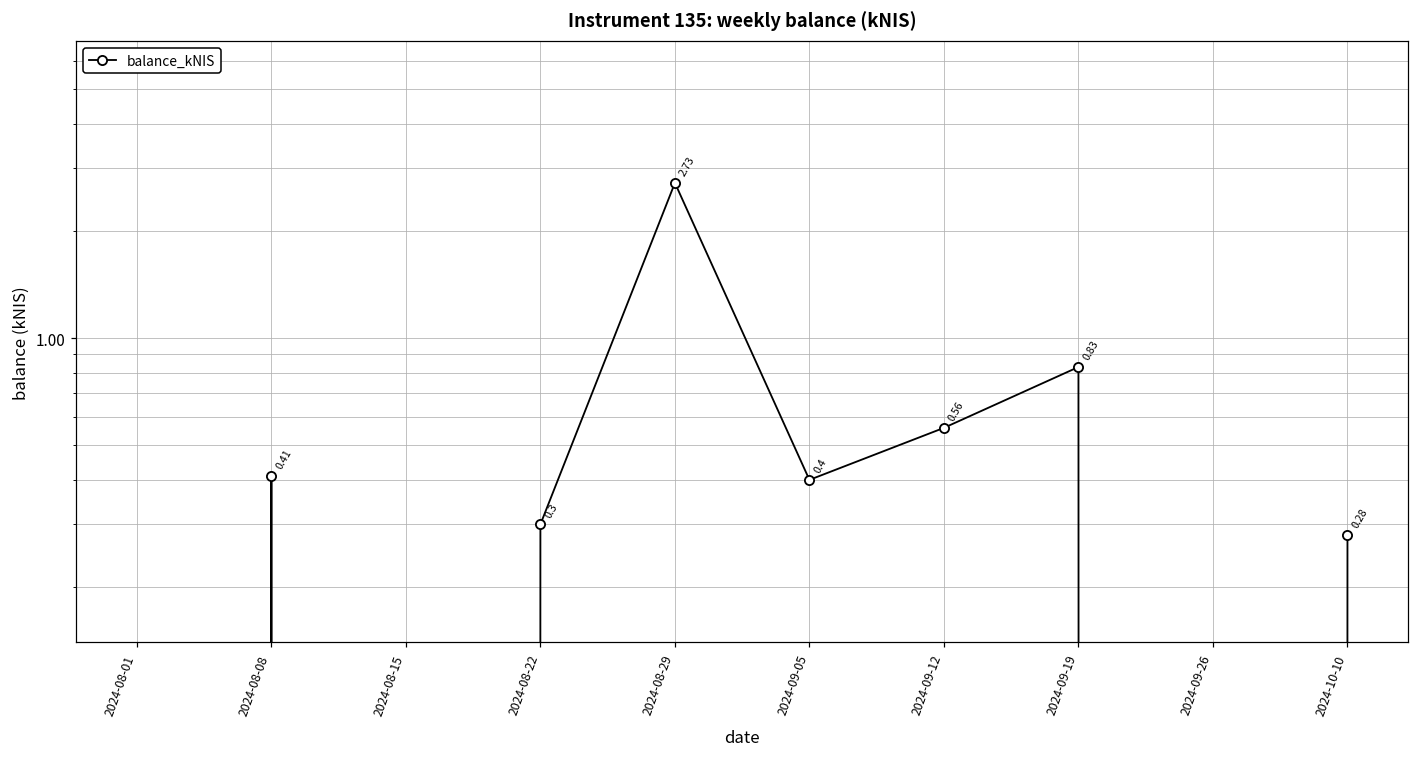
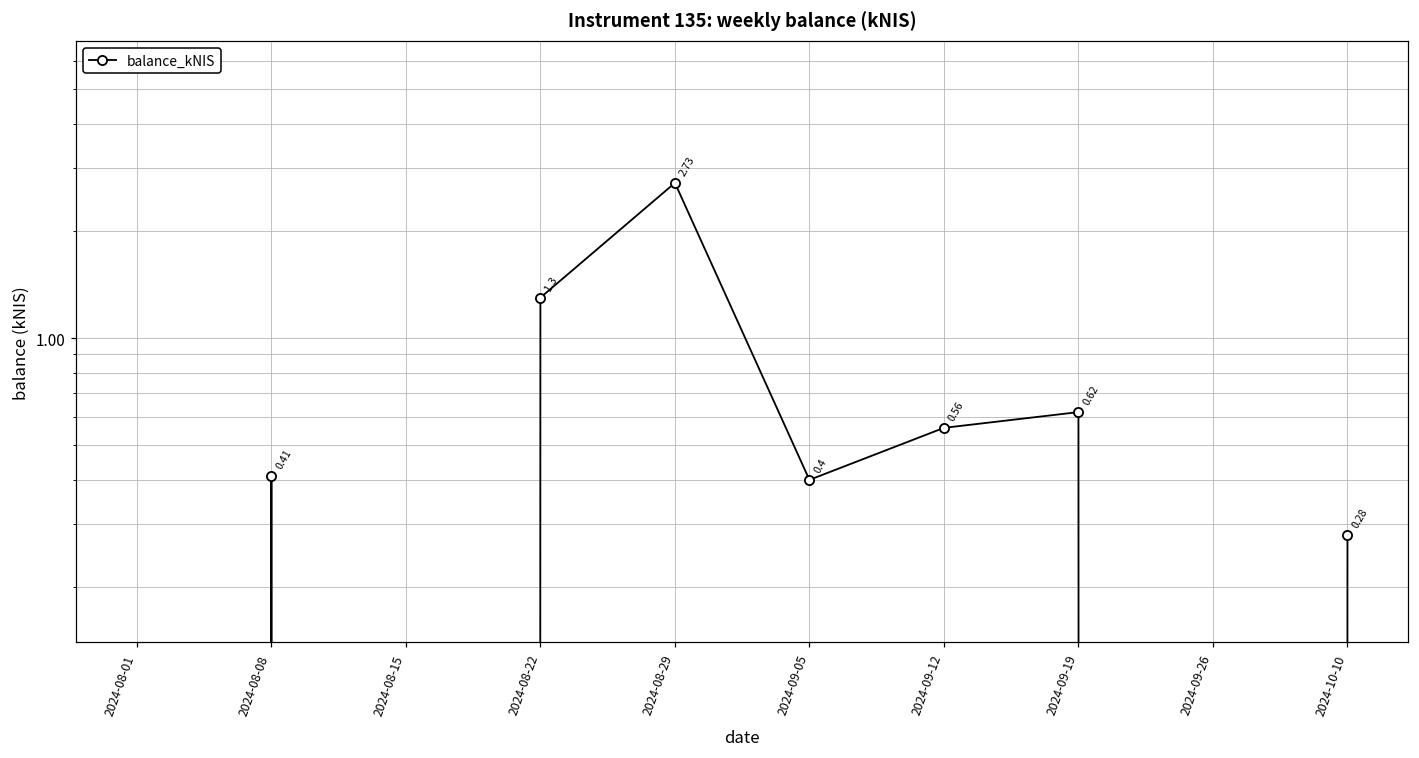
2024-08-22: 0.3 -> 1.3
2024-09-19: 0.83 -> 0.62
